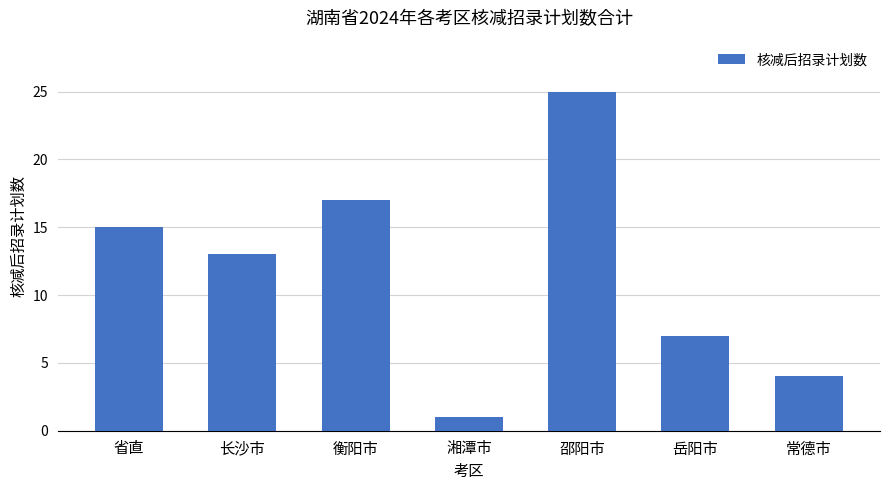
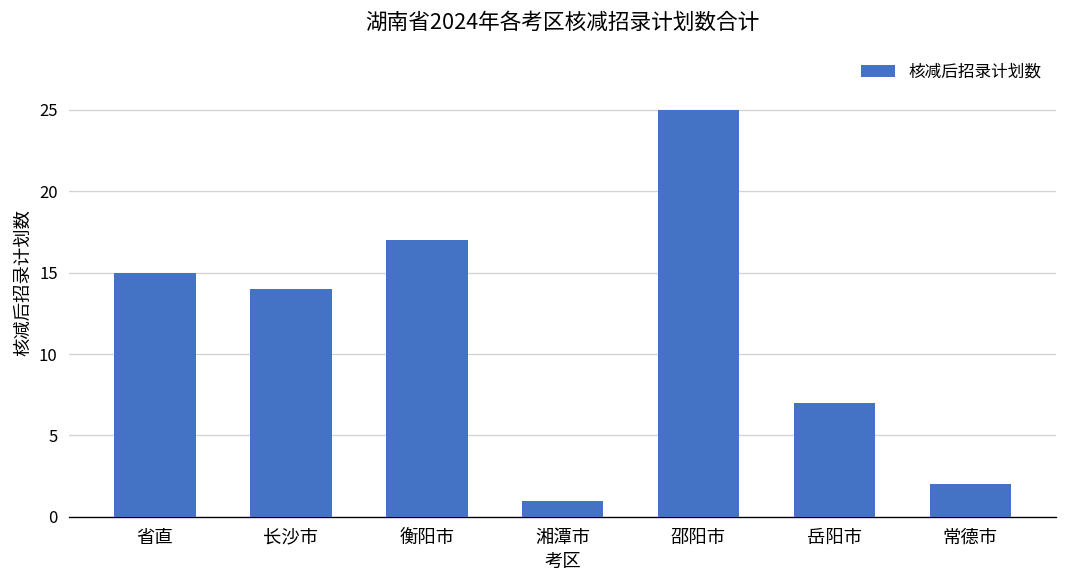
长沙市: 13 -> 14
常德市: 4 -> 2
